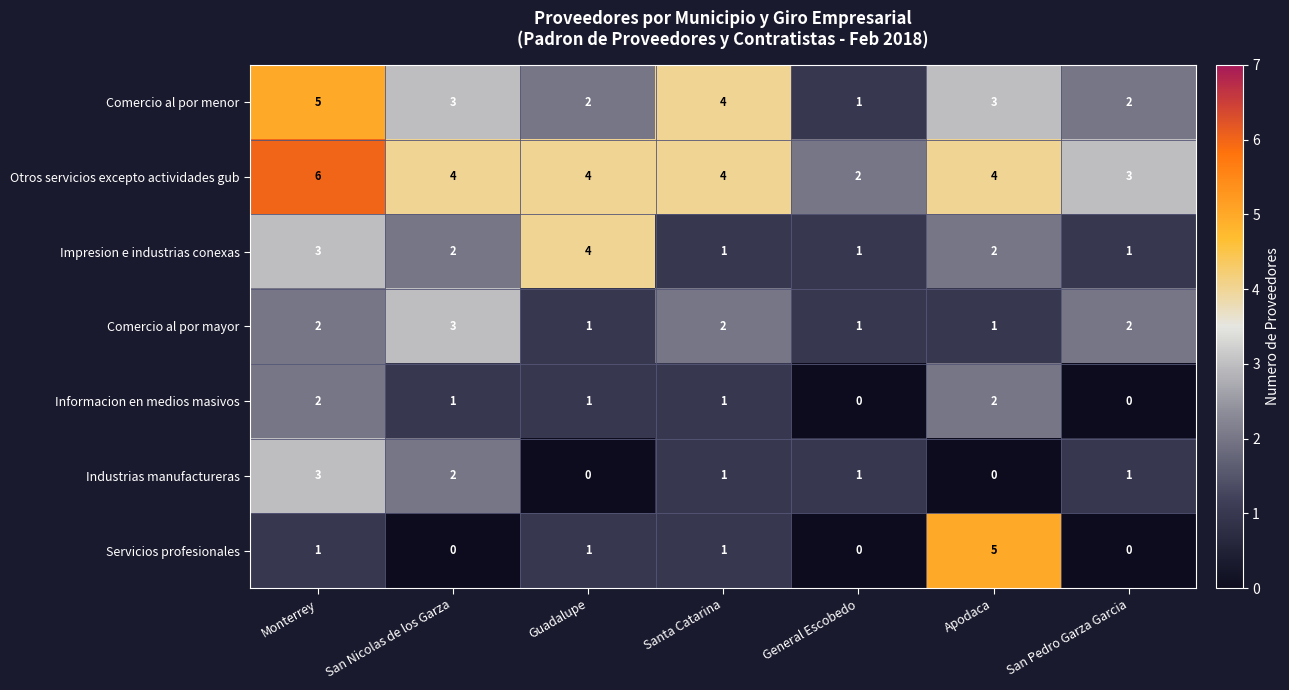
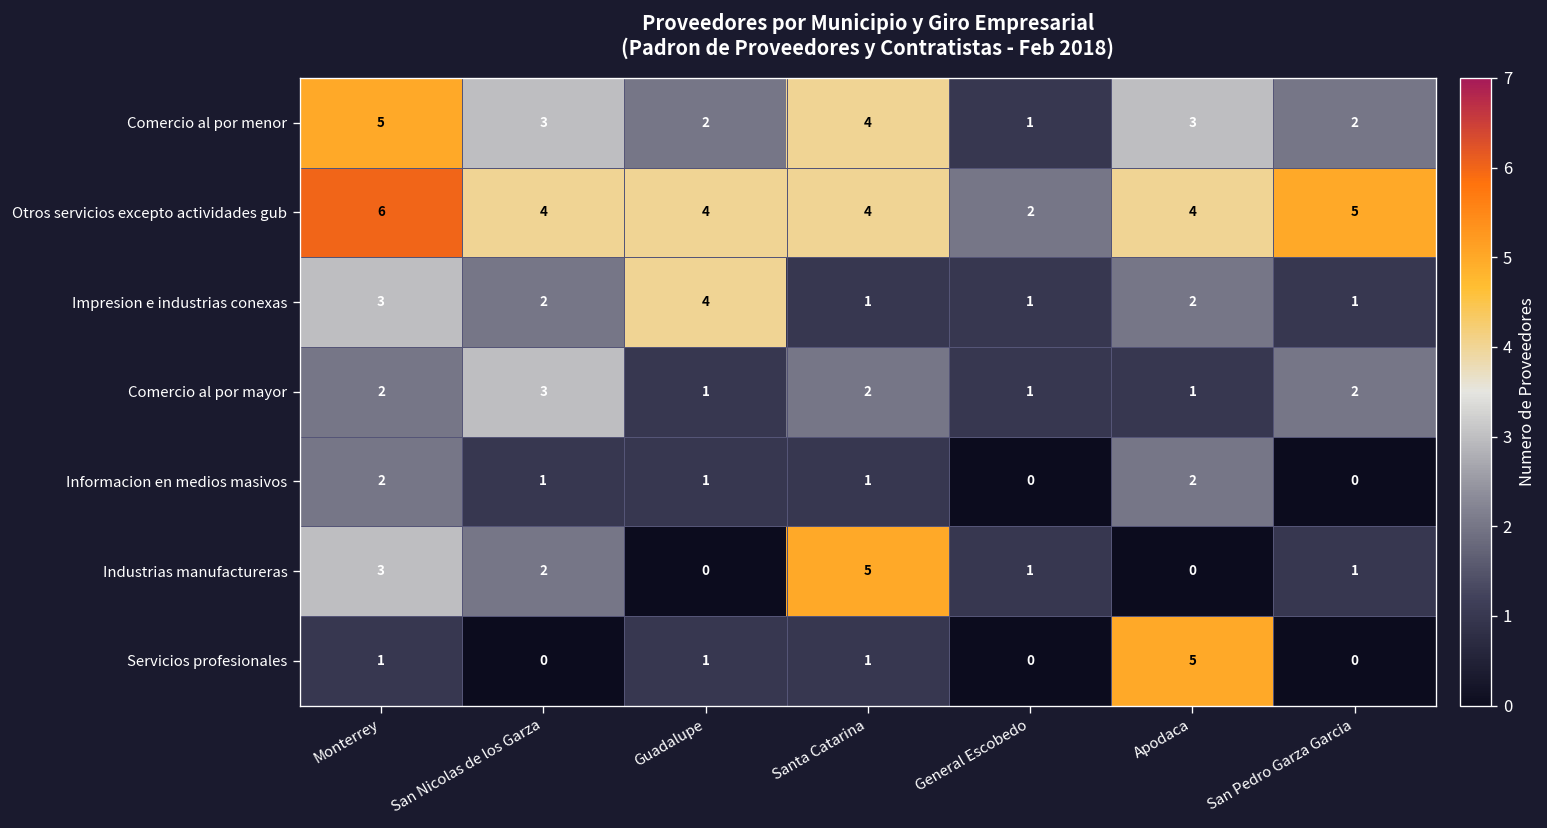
Otros servicios excepto actividades gub, San Pedro Garza Garcia: 3 -> 5
Industrias manufactureras, Santa Catarina: 1 -> 5
